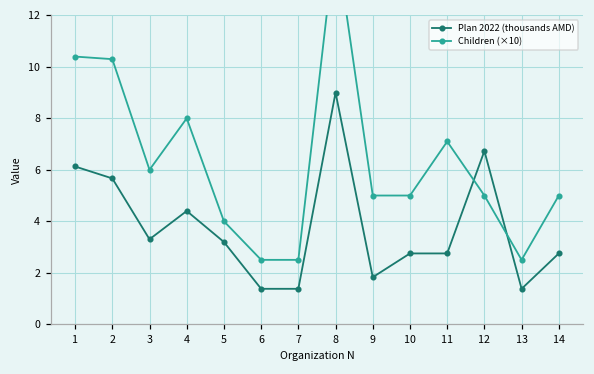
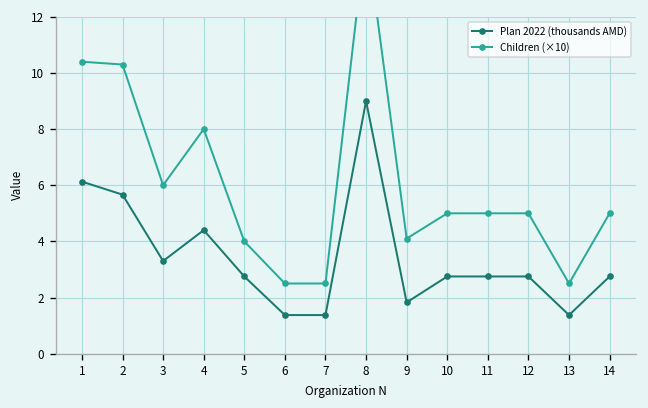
Plan 2022 (thousands AMD), 5: 3.2 -> 2.8
Children (×10), 9: 5.0 -> 4.1
Children (×10), 11: 7.1 -> 5.0
Plan 2022 (thousands AMD), 12: 6.7 -> 2.8
